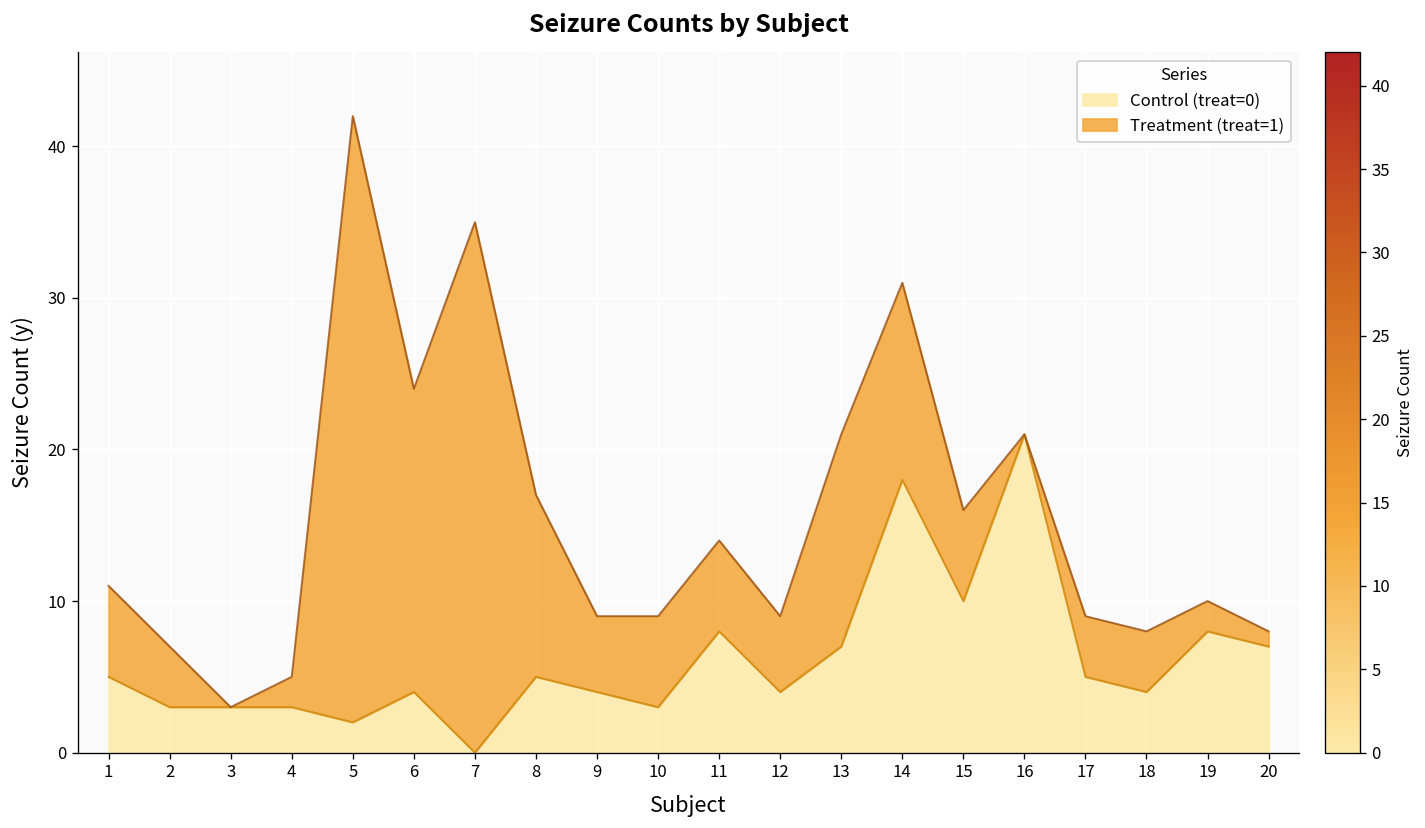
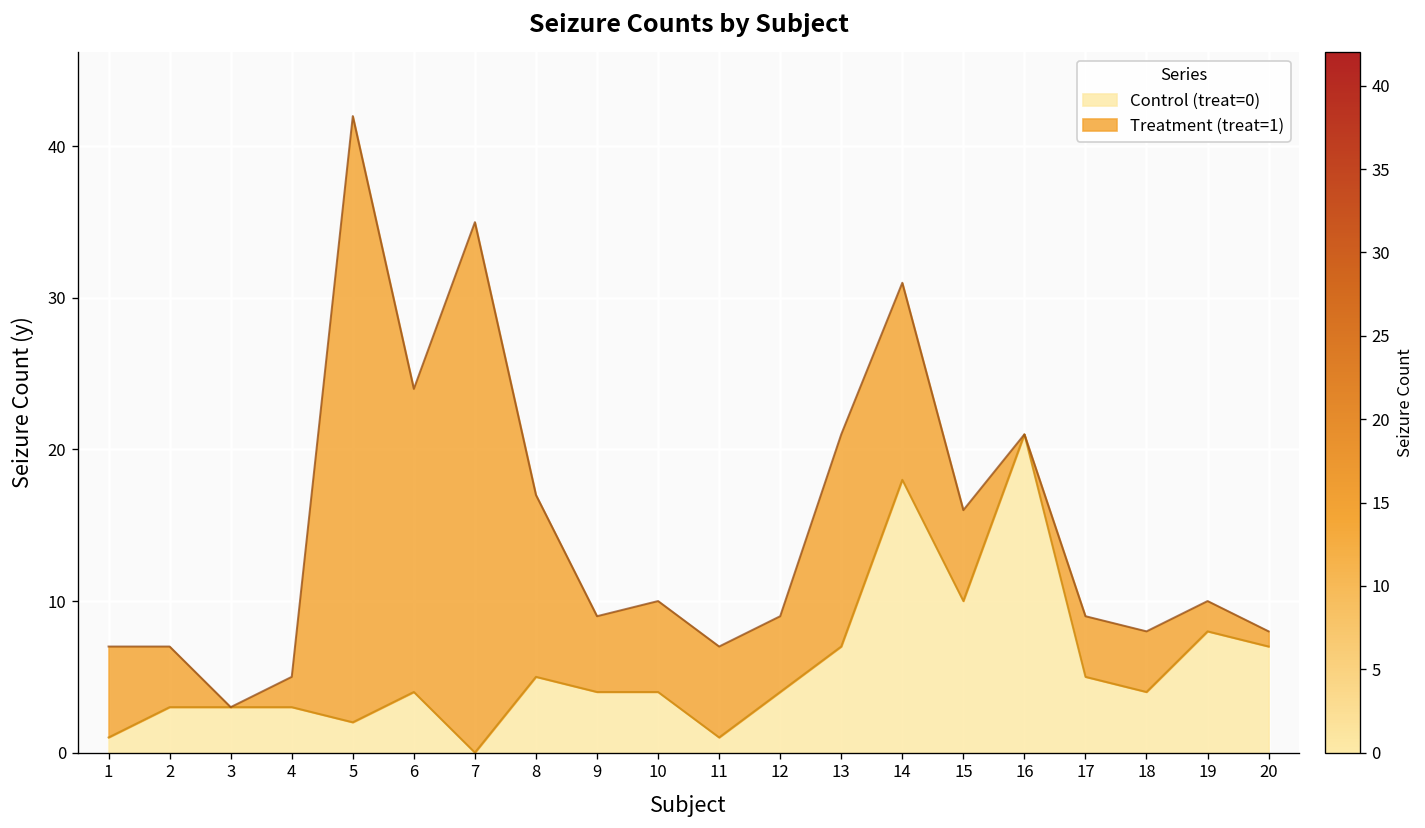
Control (treat=0), 1: 5 -> 1
Control (treat=0), 10: 3 -> 4
Control (treat=0), 11: 8 -> 1
